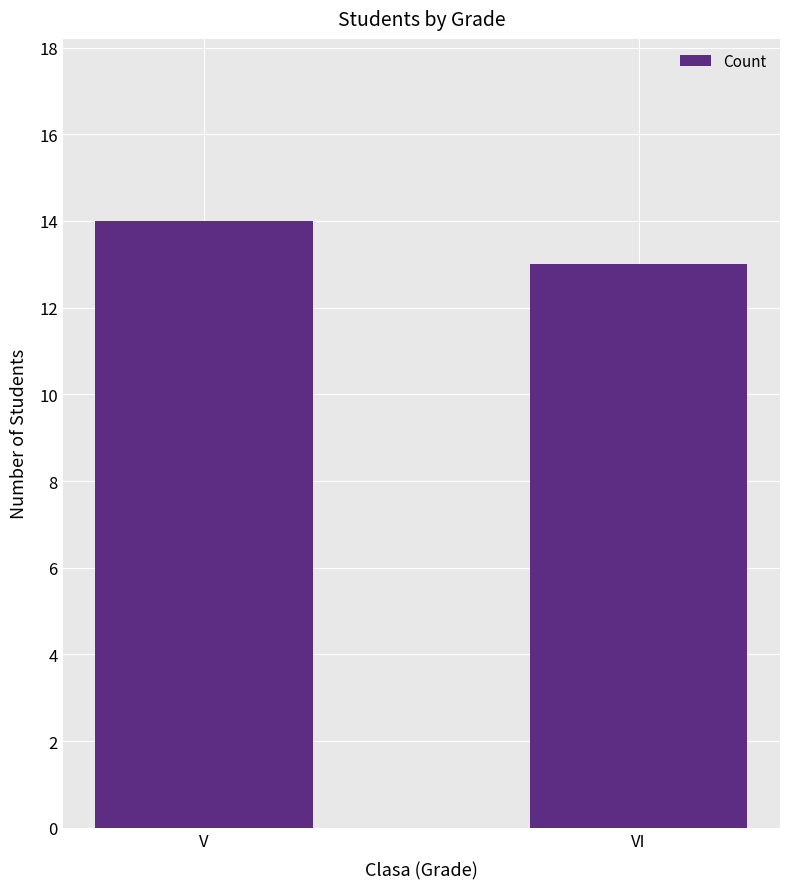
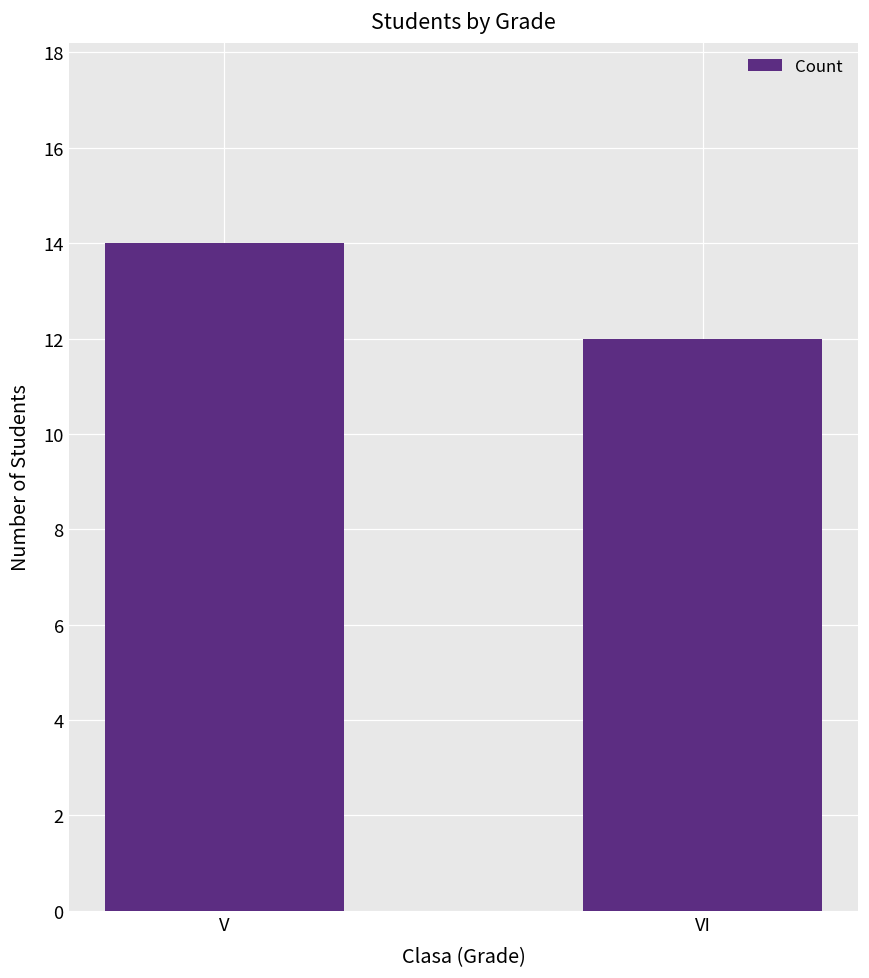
VI: 13 -> 12
